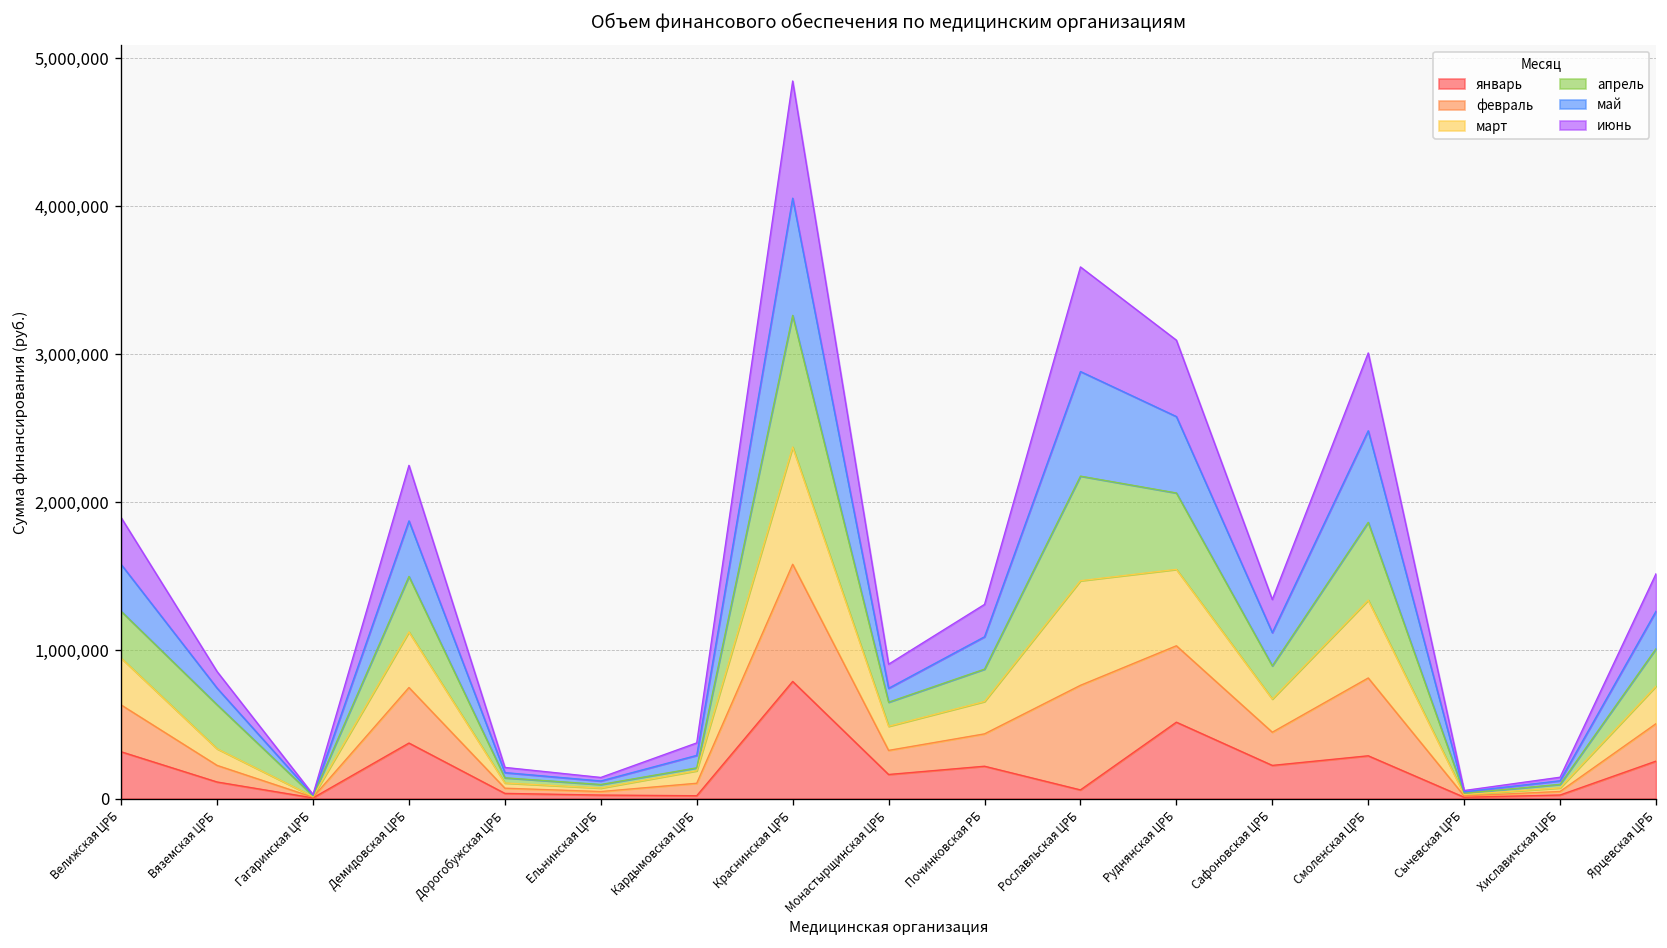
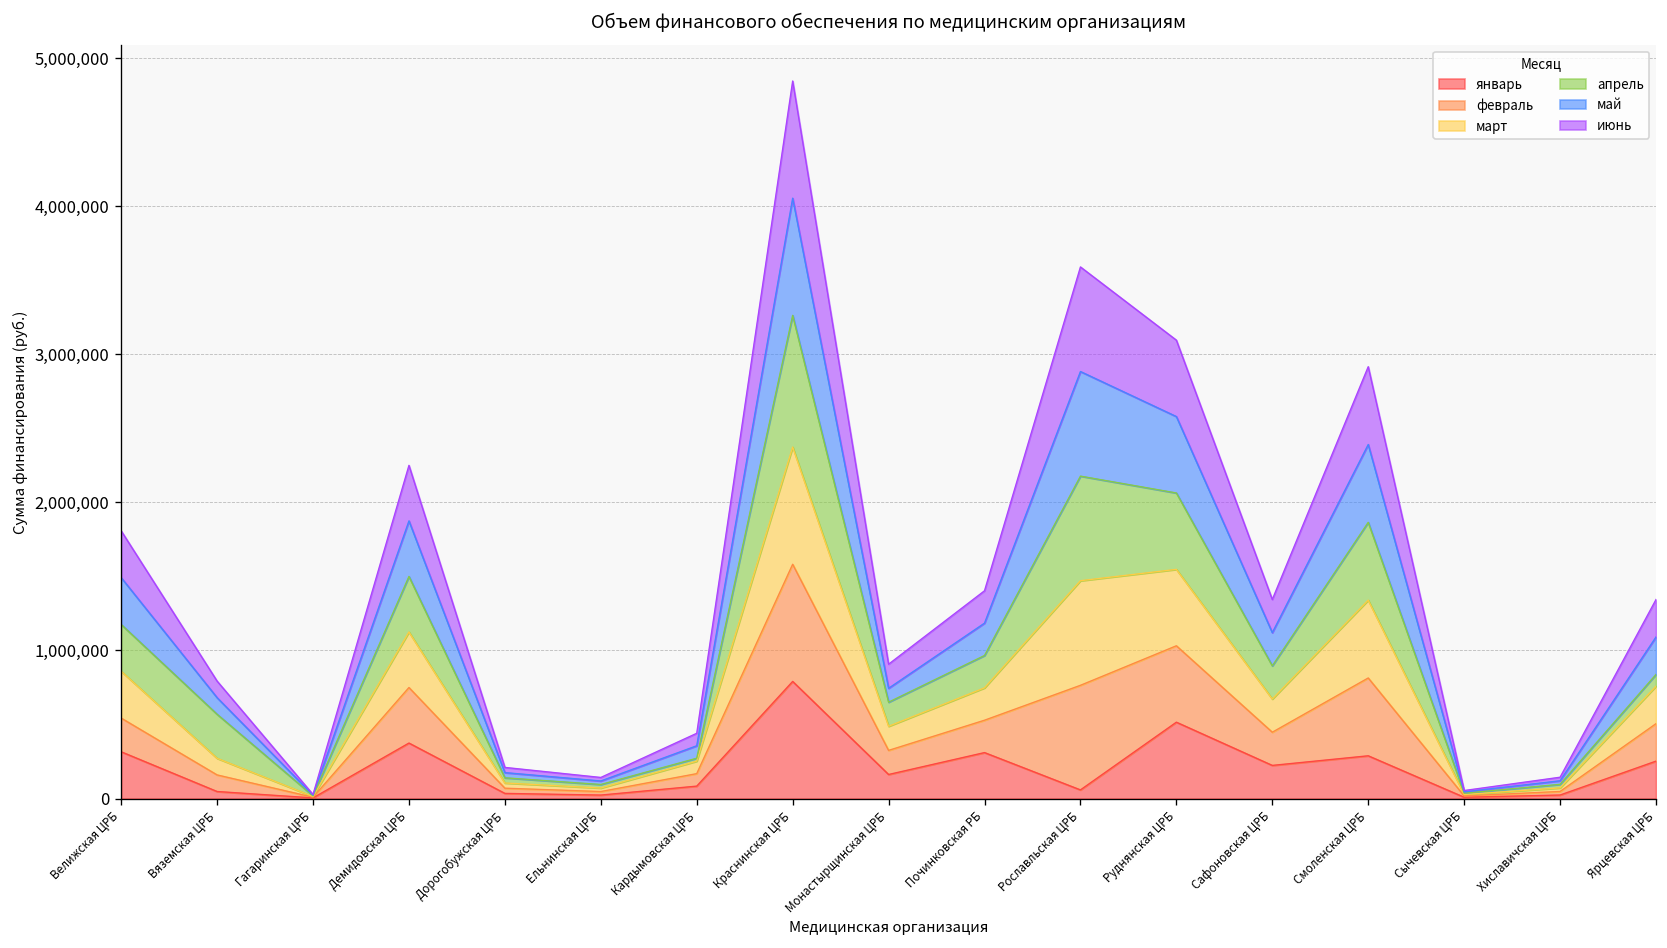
февраль, Велижская ЦРБ: 320,000 -> 230,000
январь, Вяземская ЦРБ: 110,000 -> 50,000
январь, Кардымовская ЦРБ: 20,000 -> 80,000
январь, Починковская РБ: 220,000 -> 310,000
май, Смоленская ЦРБ: 620,000 -> 530,000
апрель, Ярцевская ЦРБ: 250,000 -> 80,000
